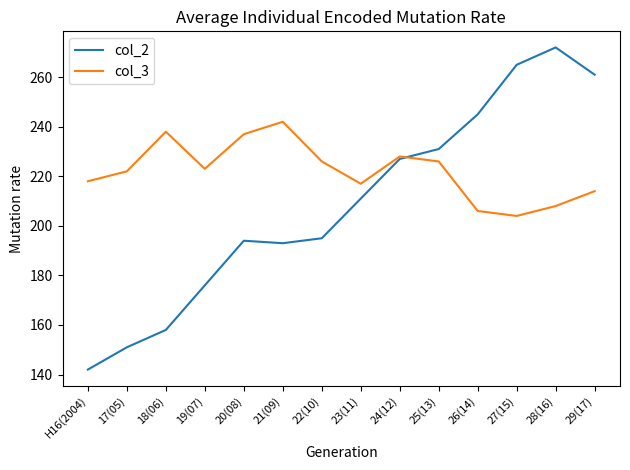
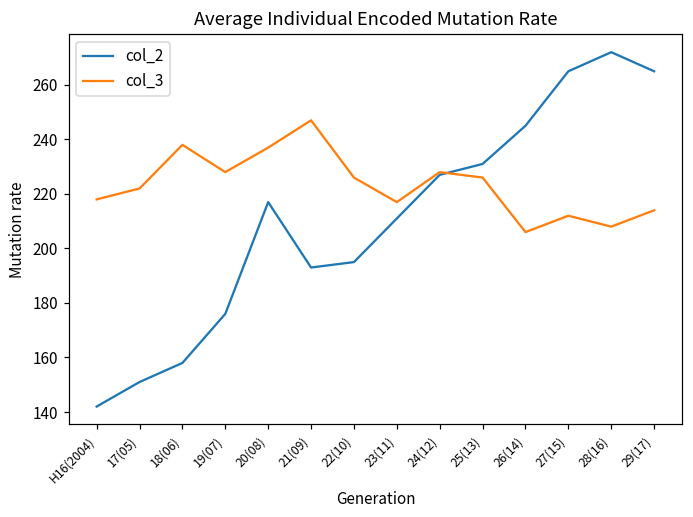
col_3, 19(07): 223 -> 228
col_2, 20(08): 194 -> 217
col_3, 21(09): 242 -> 247
col_3, 27(15): 204 -> 212
col_2, 29(17): 261 -> 265
